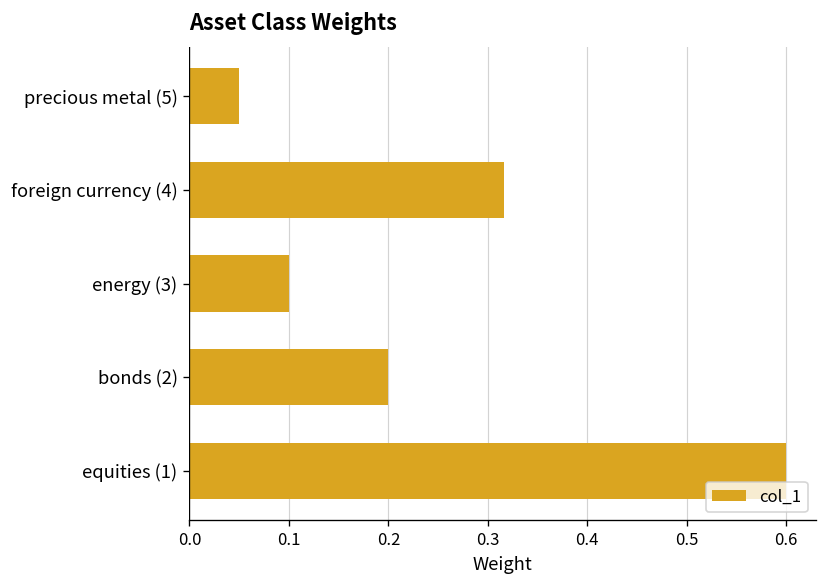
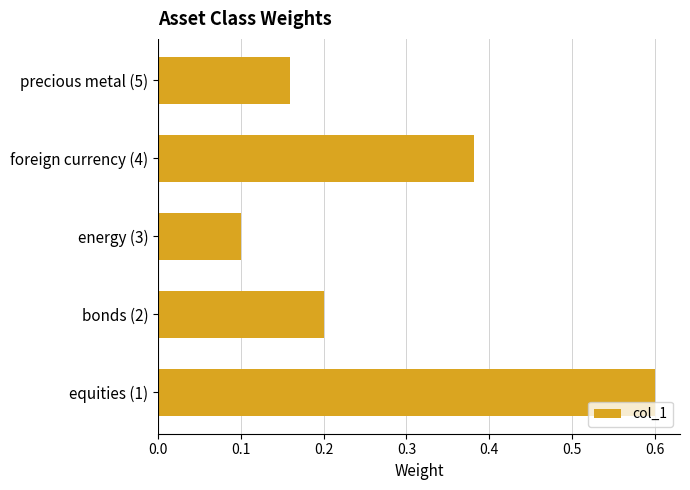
precious metal (5): 0.05 -> 0.16
foreign currency (4): 0.32 -> 0.38
